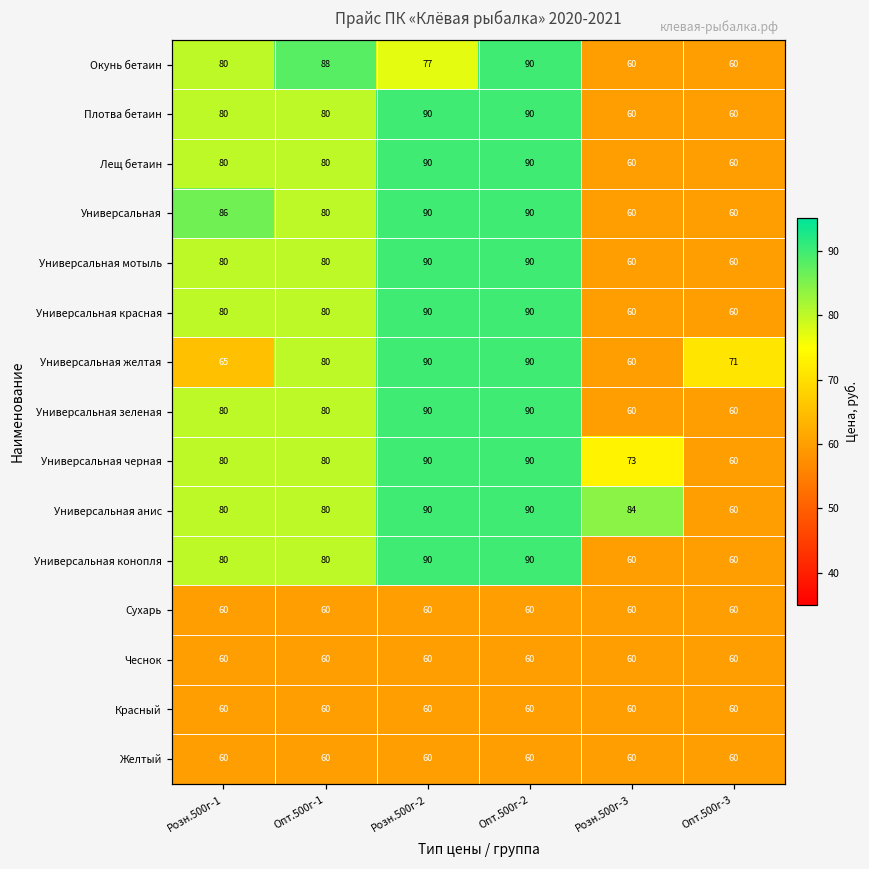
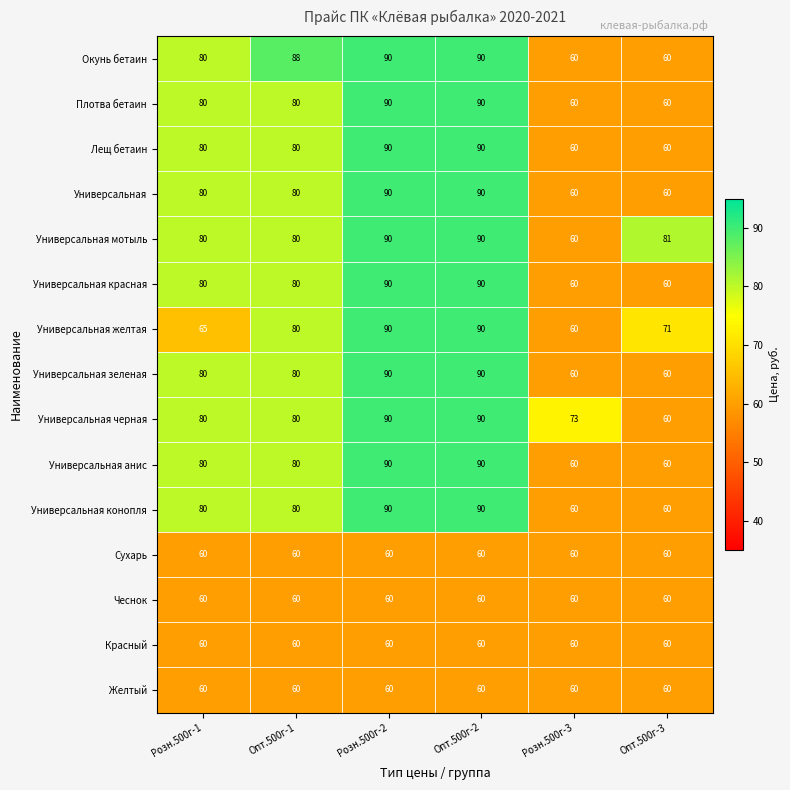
Окунь бетаин, Розн.500г-2: 77 -> 90
Универсальная, Розн.500г-1: 86 -> 80
Универсальная мотыль, Опт.500г-3: 60 -> 81
Универсальная анис, Розн.500г-3: 84 -> 60
